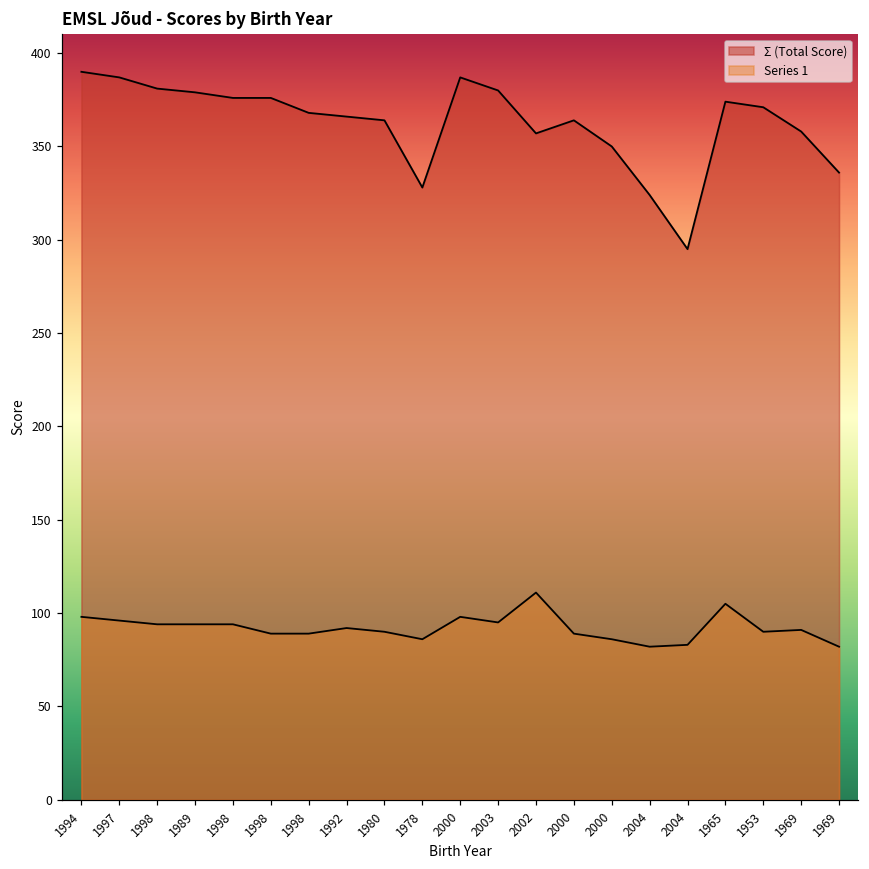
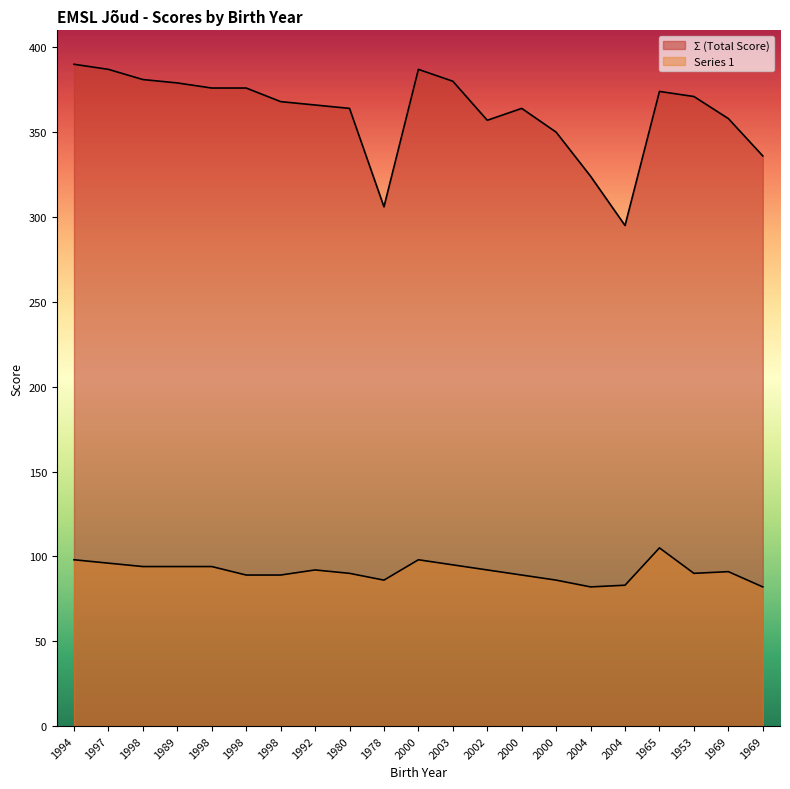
Σ (Total Score), 1978: 328 -> 306
Series 1, 2002: 111 -> 92
